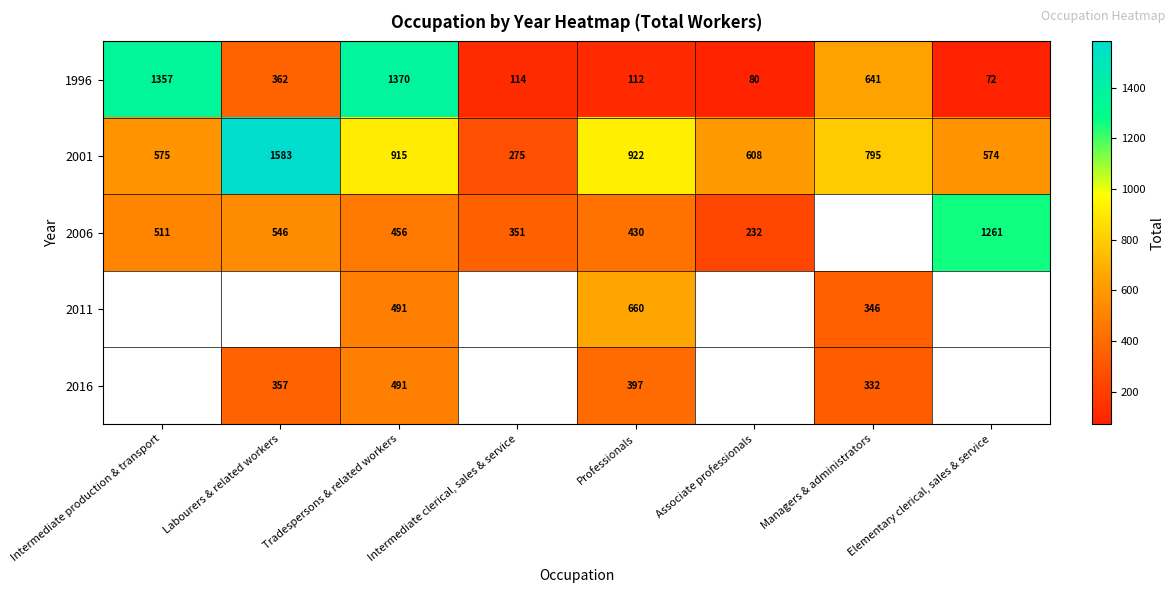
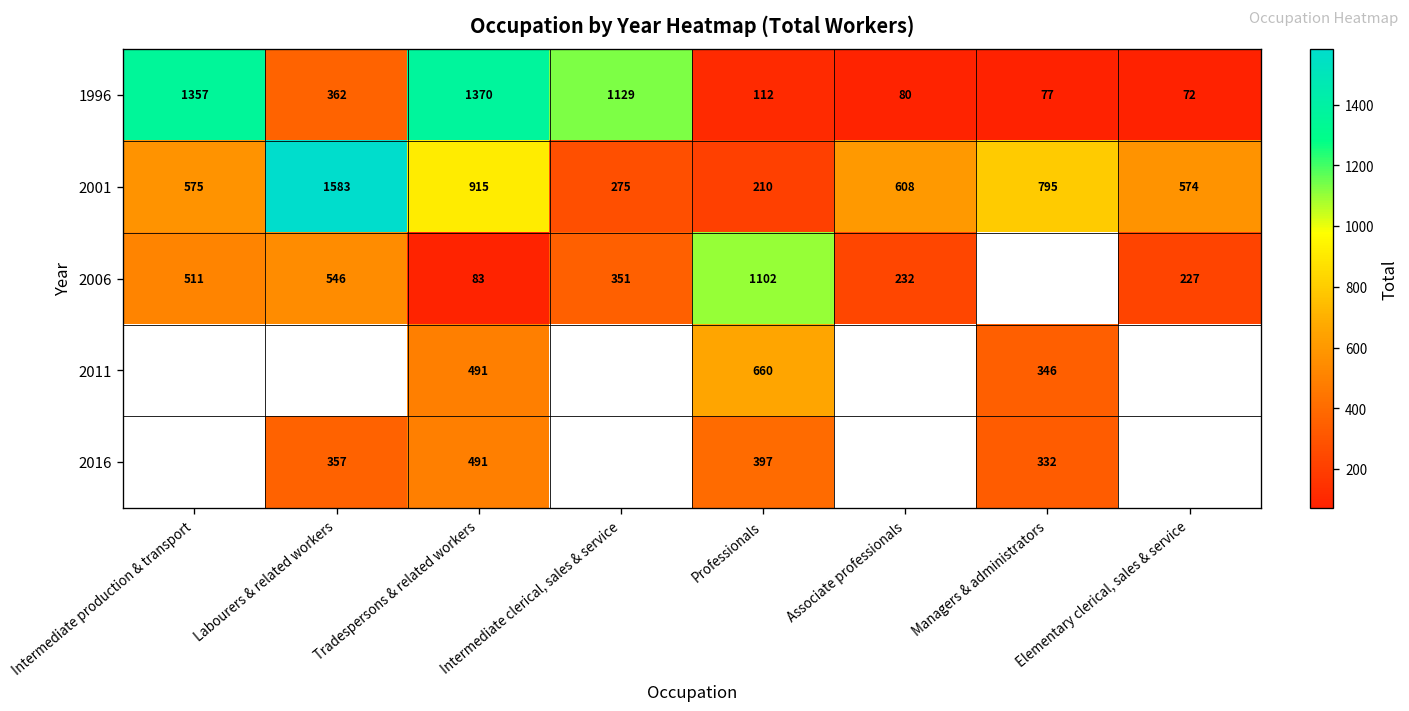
1996, Intermediate clerical, sales & service: 114 -> 1129
1996, Managers & administrators: 641 -> 77
2001, Professionals: 922 -> 210
2006, Tradespersons & related workers: 456 -> 83
2006, Professionals: 430 -> 1102
2006, Elementary clerical, sales & service: 1261 -> 227
